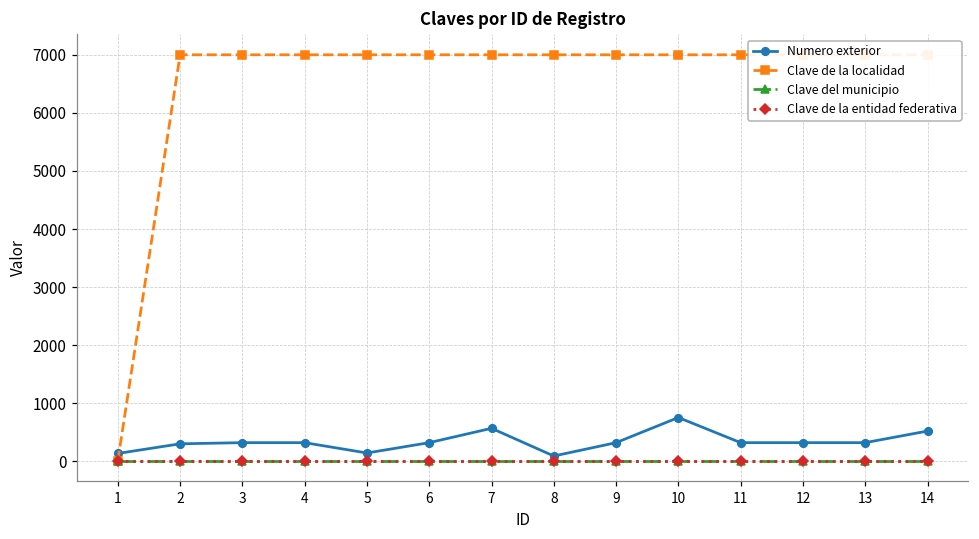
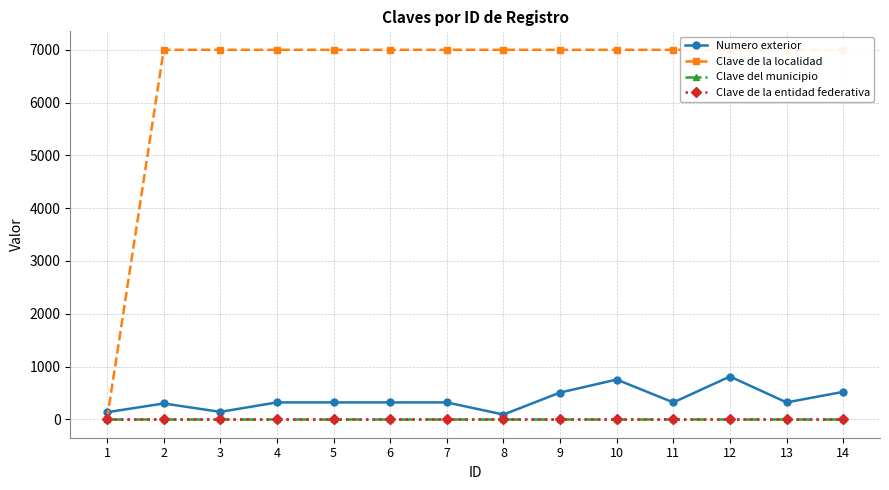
Numero exterior, 3: 300 -> 100
Numero exterior, 5: 100 -> 300
Numero exterior, 7: 600 -> 300
Numero exterior, 9: 300 -> 500
Numero exterior, 12: 300 -> 800
